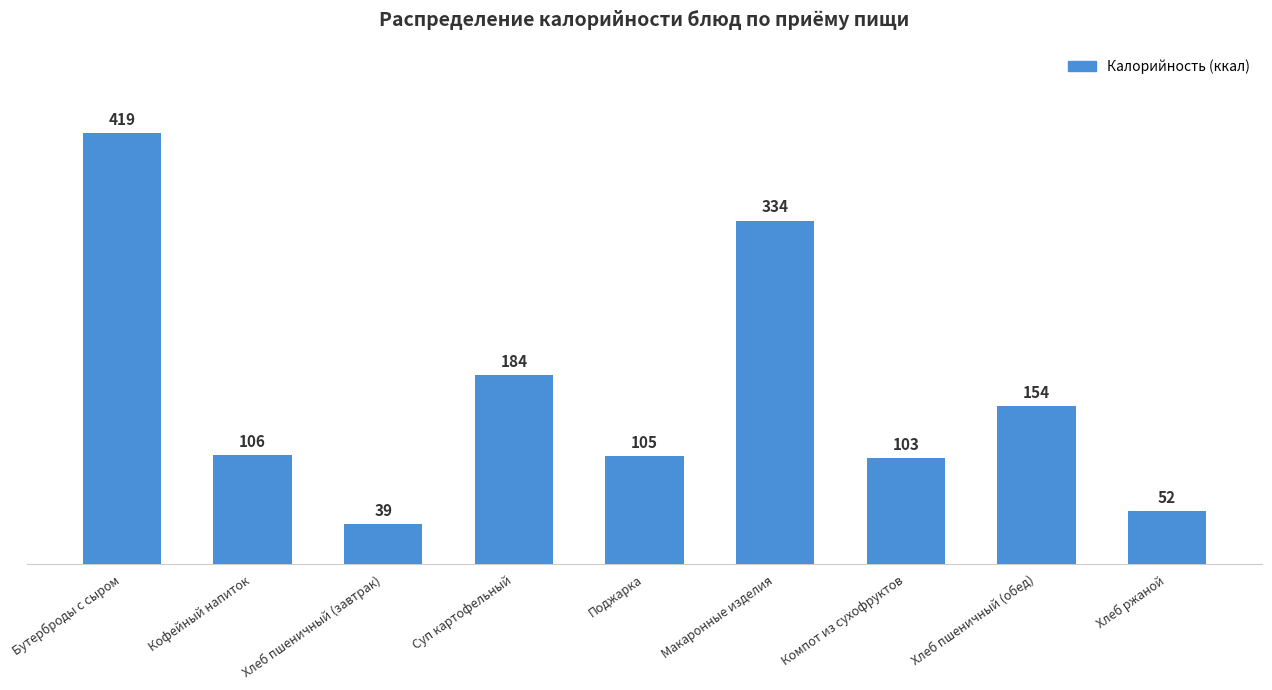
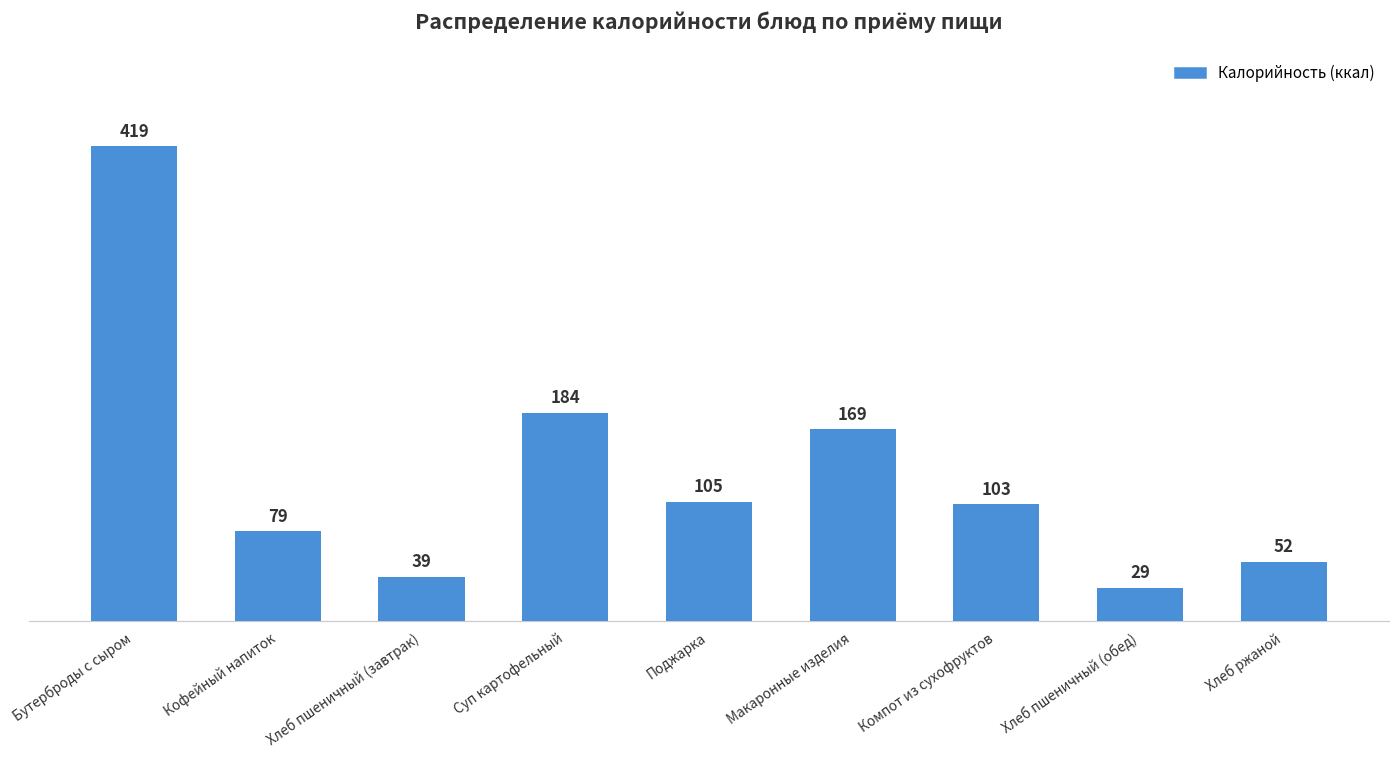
Кофейный напиток: 106 -> 79
Макаронные изделия: 334 -> 169
Хлеб пшеничный (обед): 154 -> 29
